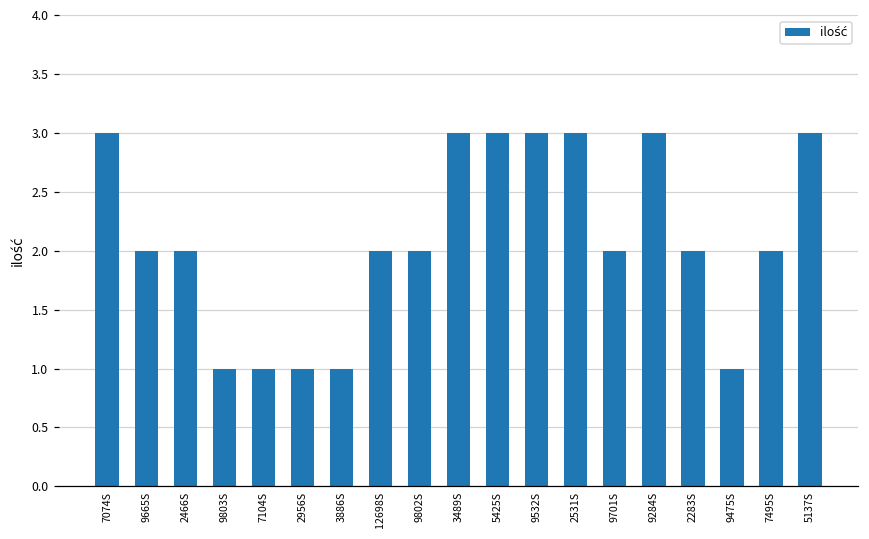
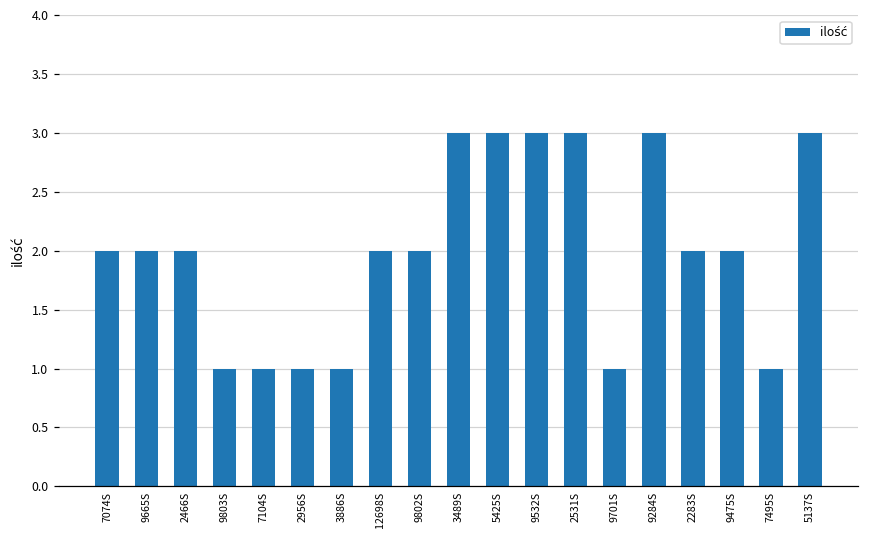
7074S: 3 -> 2
9701S: 2 -> 1
9475S: 1 -> 2
7495S: 2 -> 1
